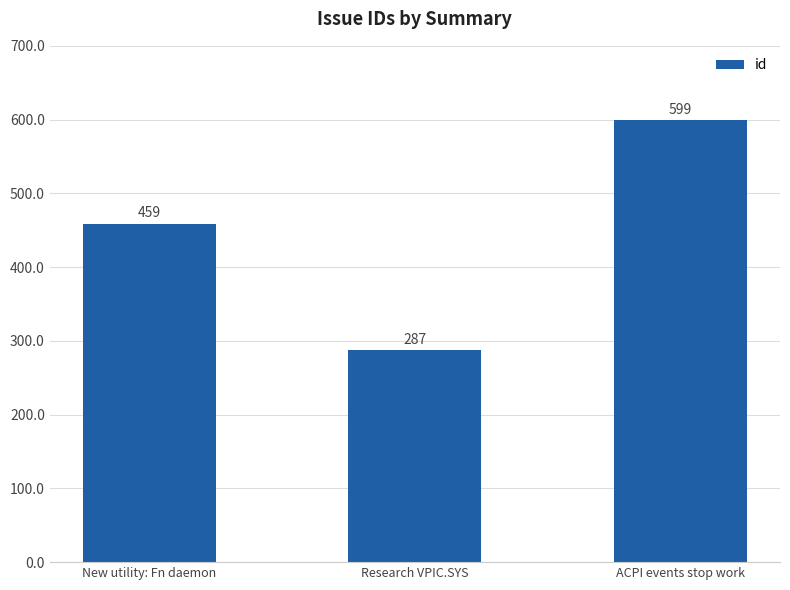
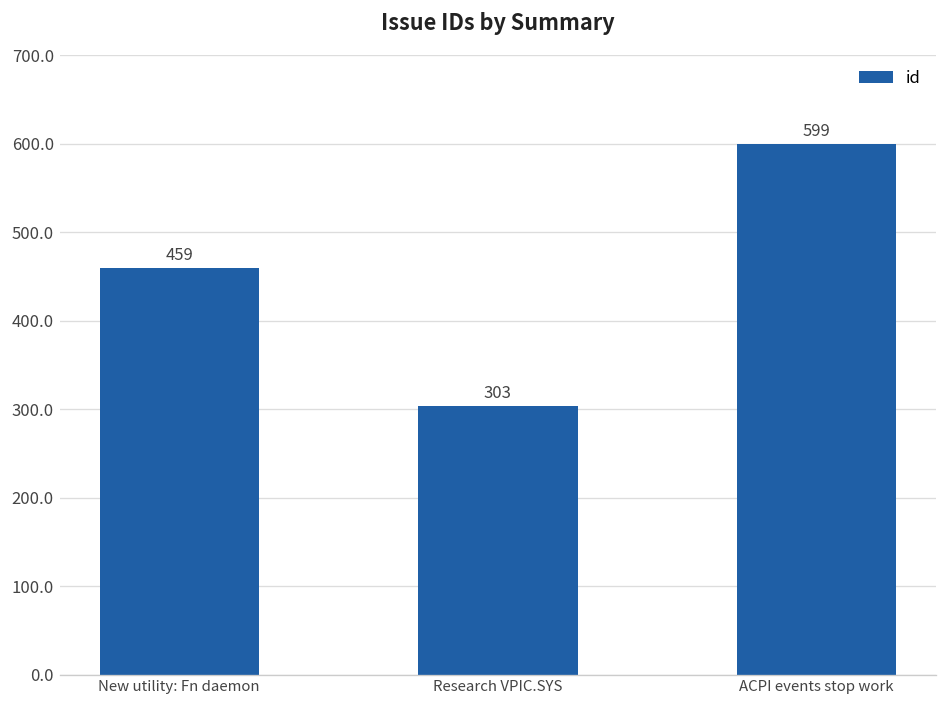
Research VPIC.SYS: 287 -> 303
